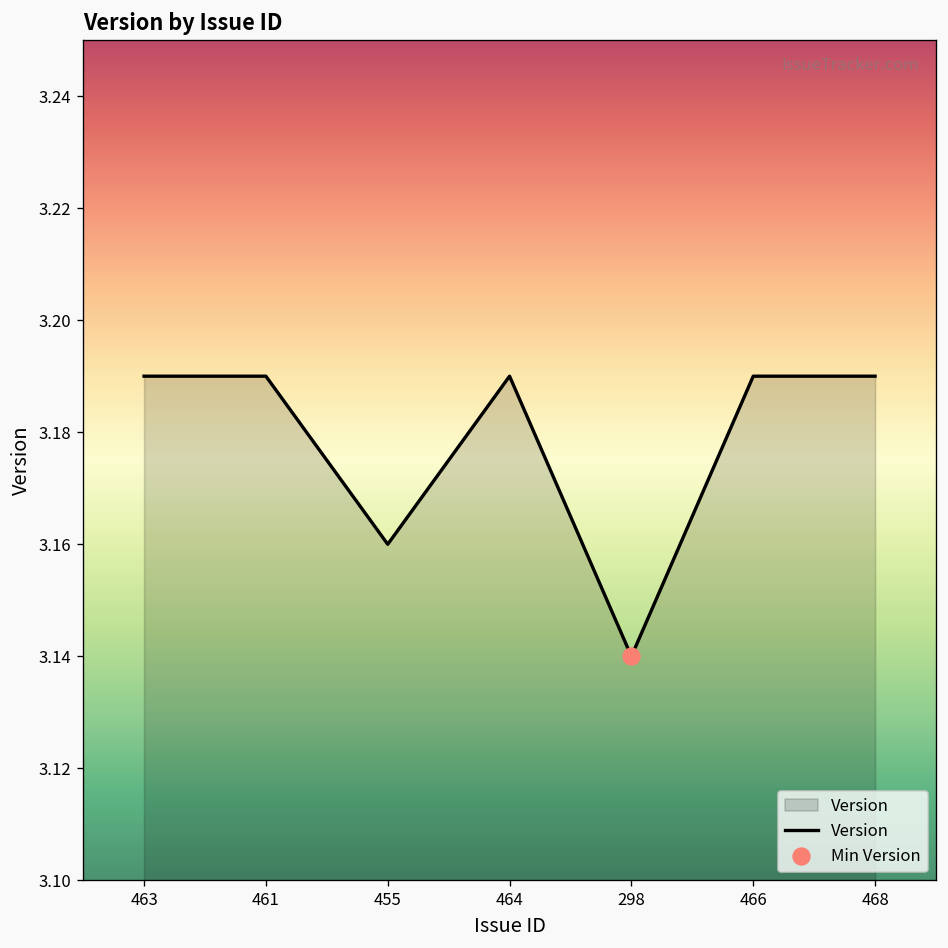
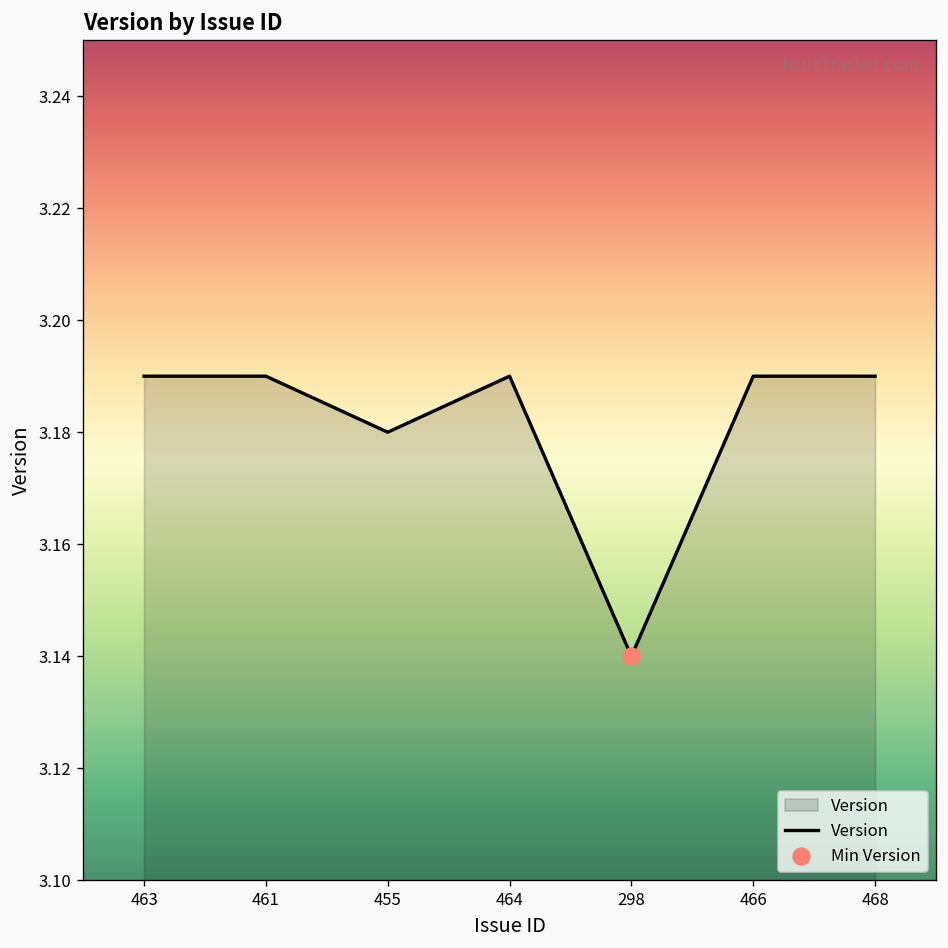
Version, 455: 3.16 -> 3.18
